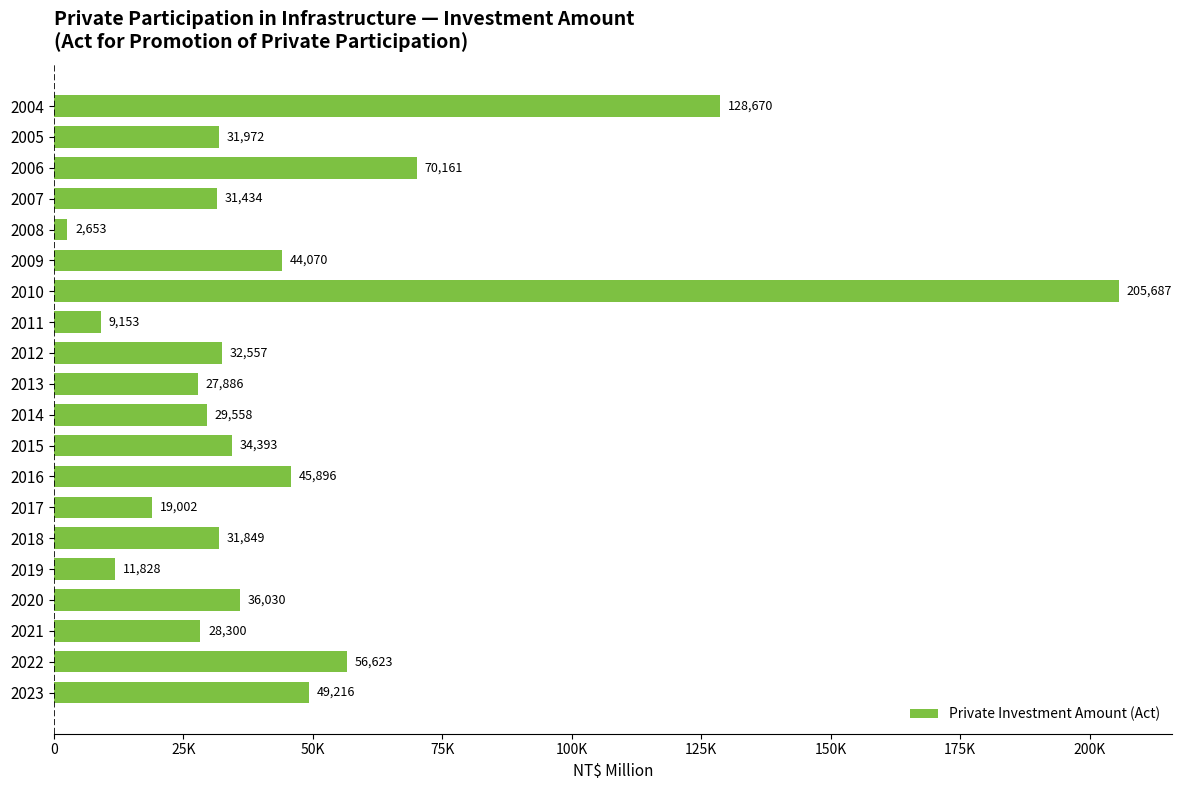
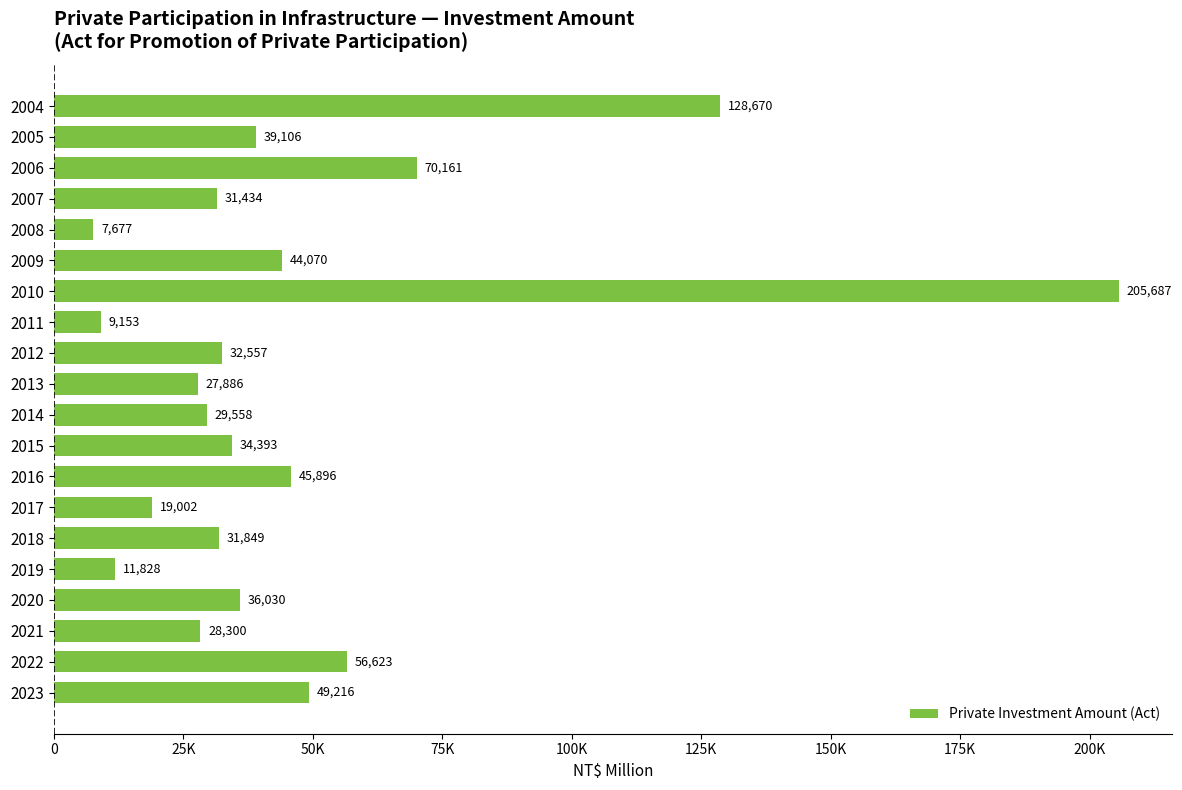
2005: 31,972 -> 39,106
2008: 2,653 -> 7,677
